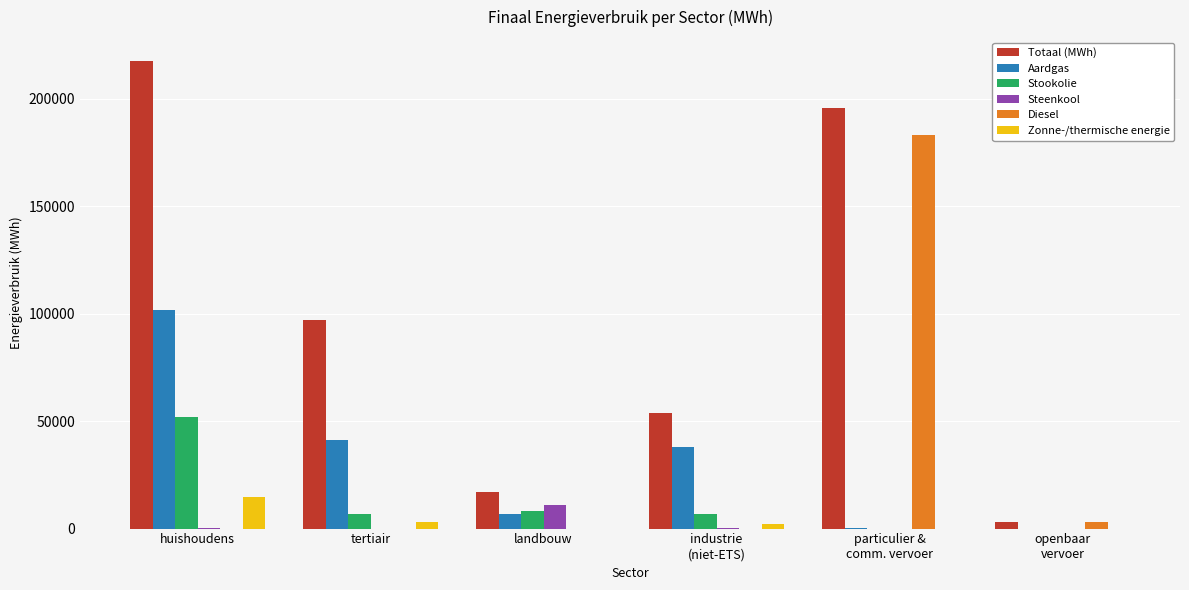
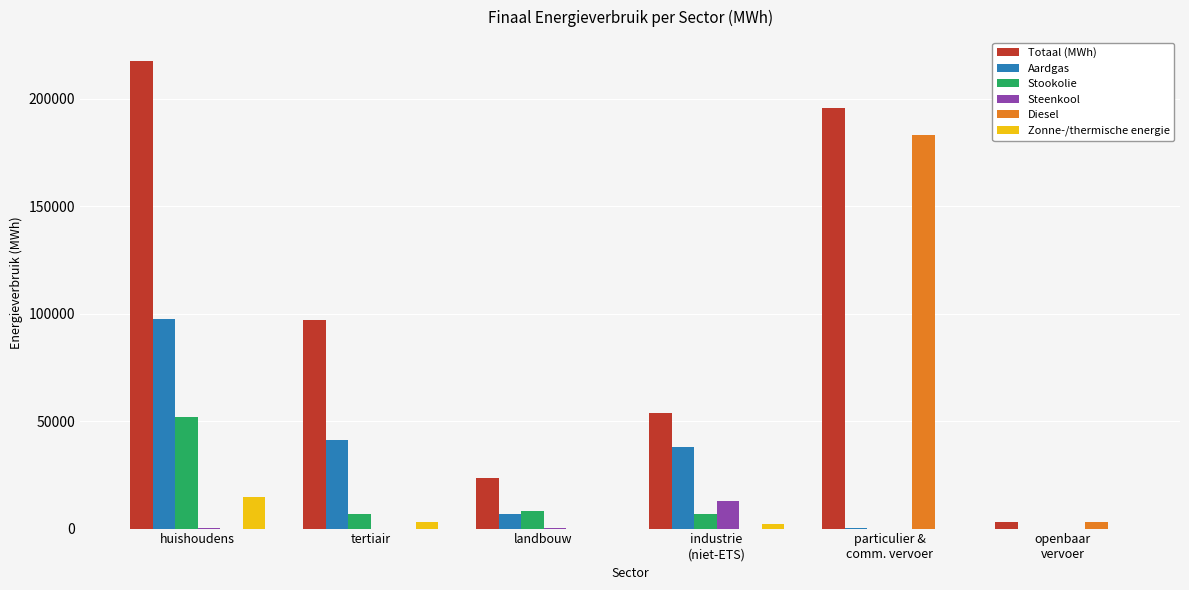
Aardgas, huishoudens: 102000 -> 98000
Totaal (MWh), landbouw: 17000 -> 24000
Steenkool, landbouw: 11000 -> 0
Steenkool, industrie (niet-ETS): 0 -> 13000
